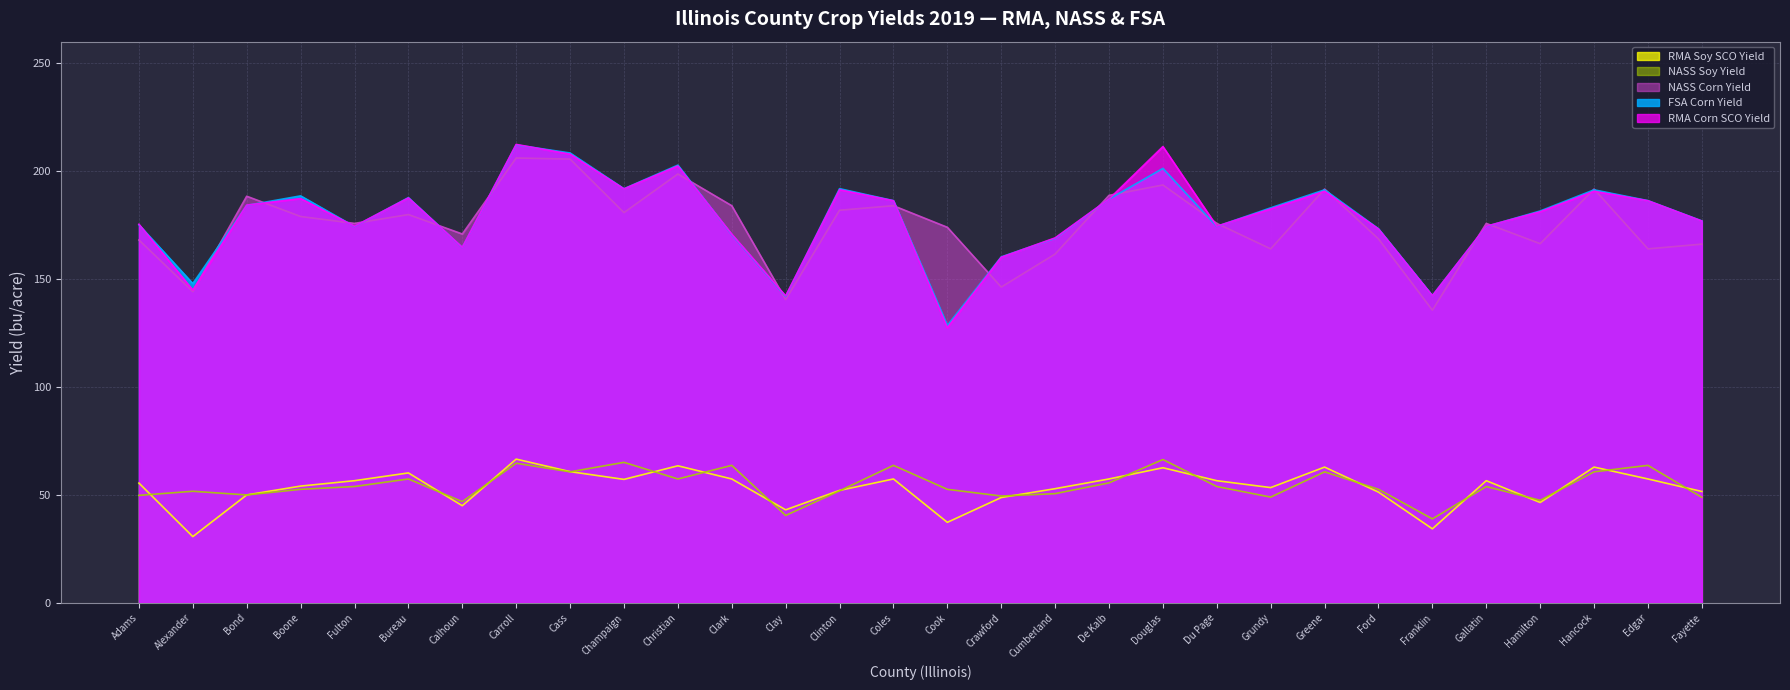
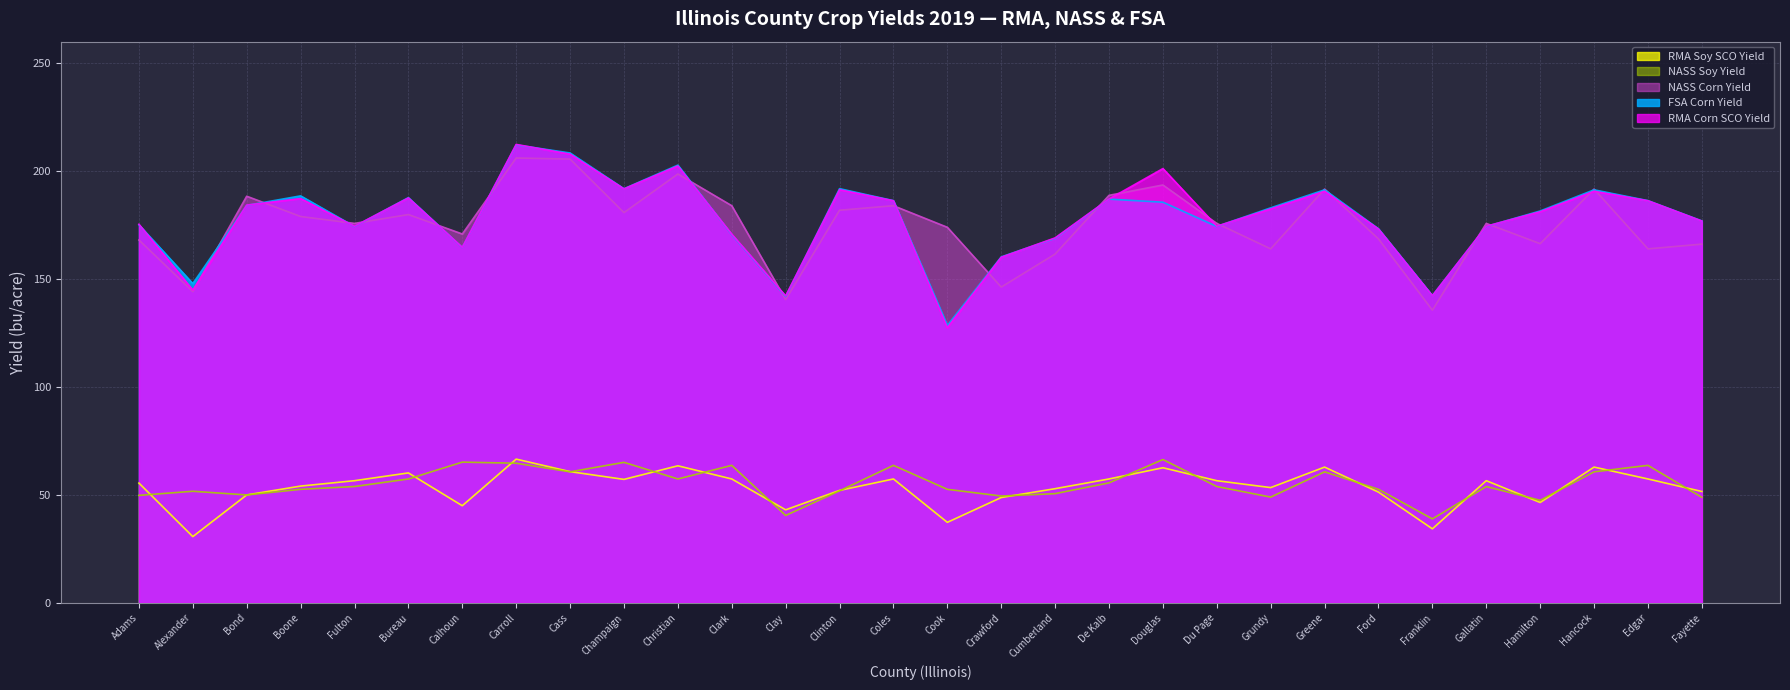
NASS Soy Yield, Calhoun: 47 -> 65
FSA Corn Yield, Douglas: 201 -> 186
RMA Corn SCO Yield, Douglas: 211 -> 201
